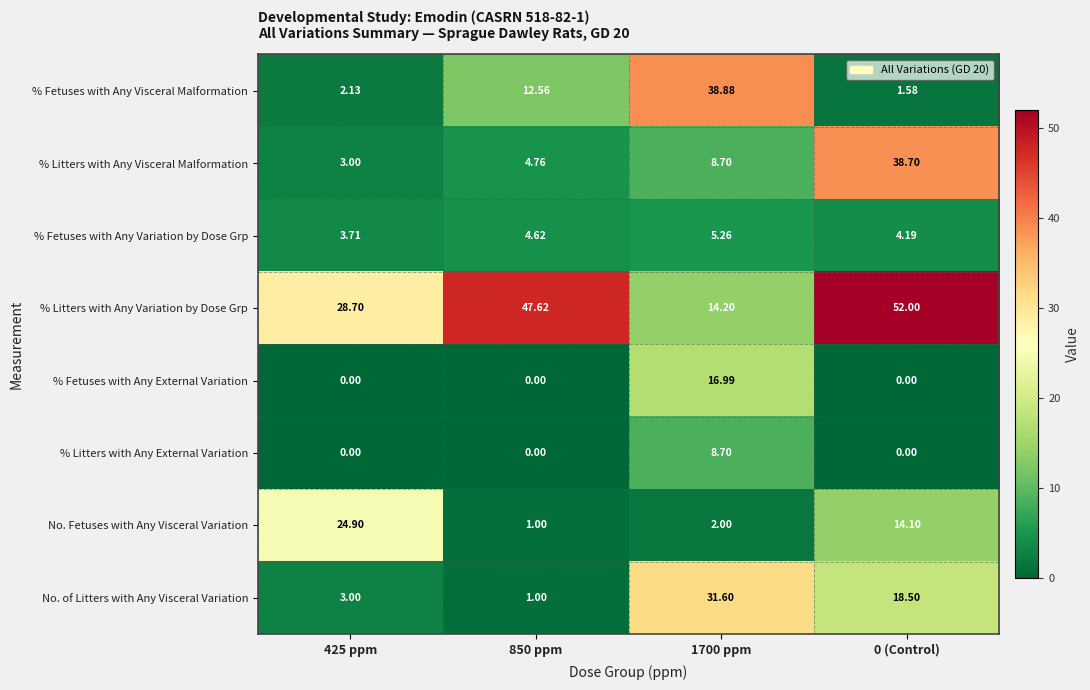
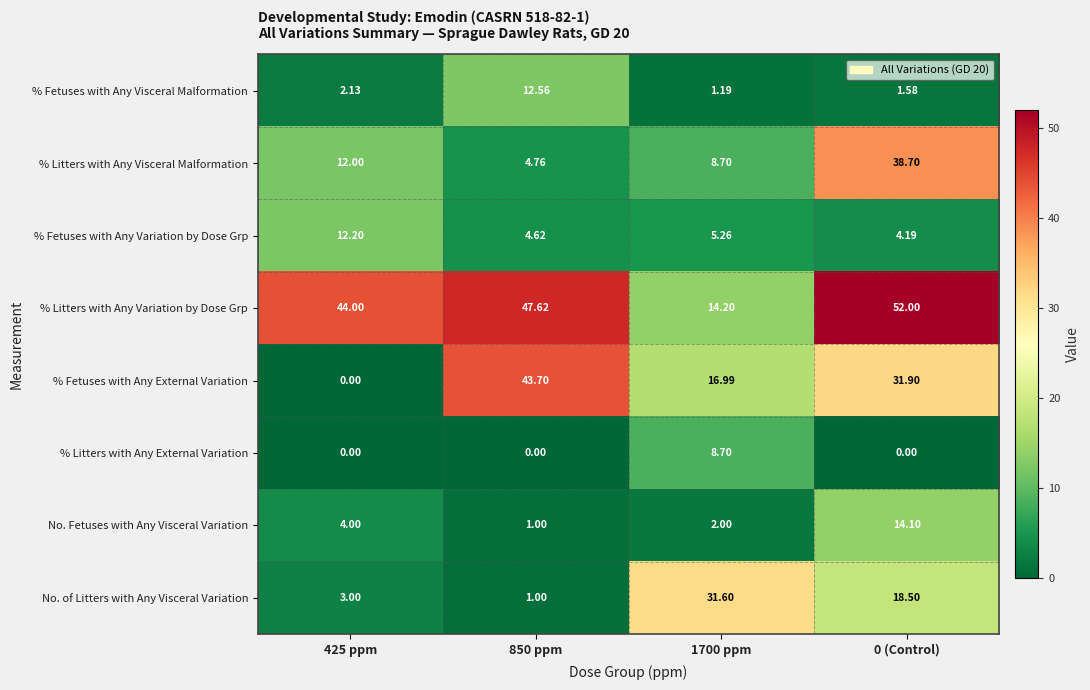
% Fetuses with Any Visceral Malformation, 1700 ppm: 38.88 -> 1.19
% Litters with Any Visceral Malformation, 425 ppm: 3.00 -> 12.00
% Fetuses with Any Variation by Dose Grp, 425 ppm: 3.71 -> 12.20
% Litters with Any Variation by Dose Grp, 425 ppm: 28.70 -> 44.00
% Fetuses with Any External Variation, 850 ppm: 0.00 -> 43.70
% Fetuses with Any External Variation, 0 (Control): 0.00 -> 31.90
No. Fetuses with Any Visceral Variation, 425 ppm: 24.90 -> 4.00
